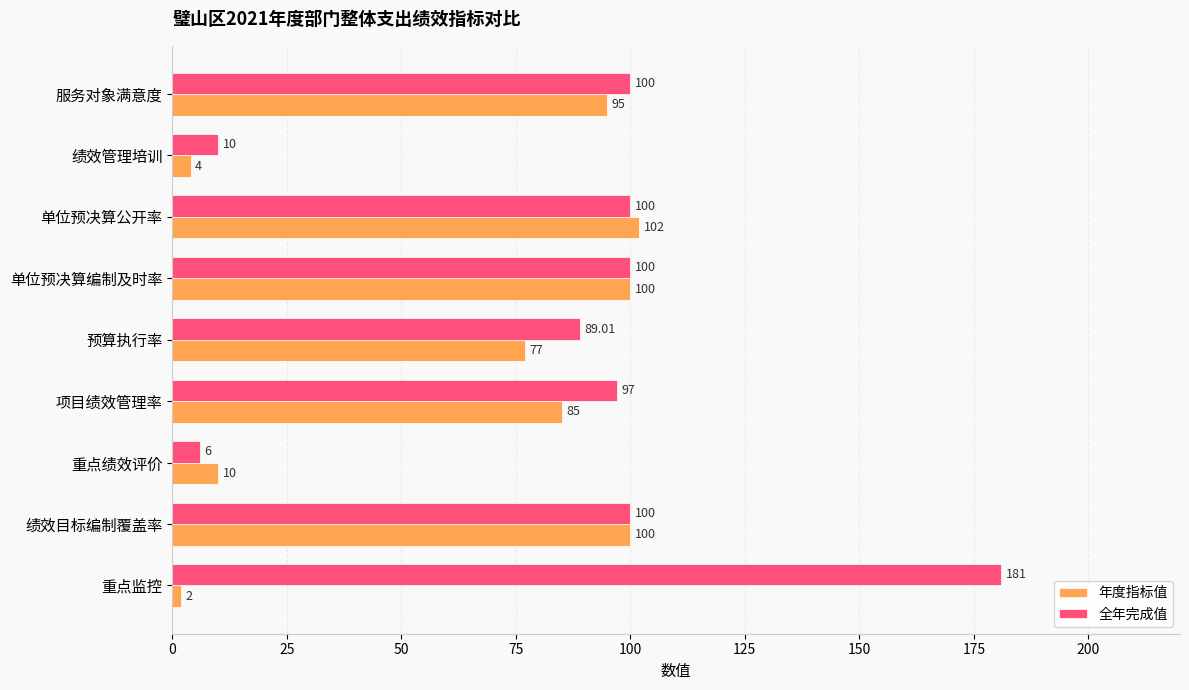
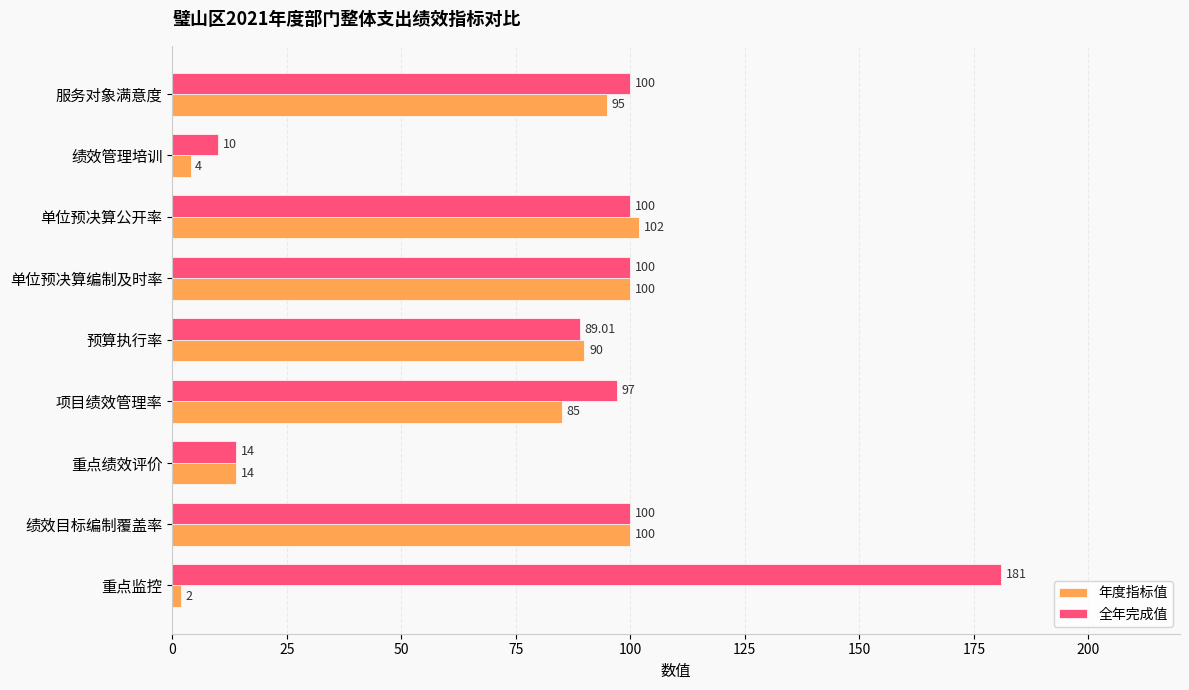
年度指标值, 预算执行率: 77 -> 90
全年完成值, 重点绩效评价: 6 -> 14
年度指标值, 重点绩效评价: 10 -> 14
